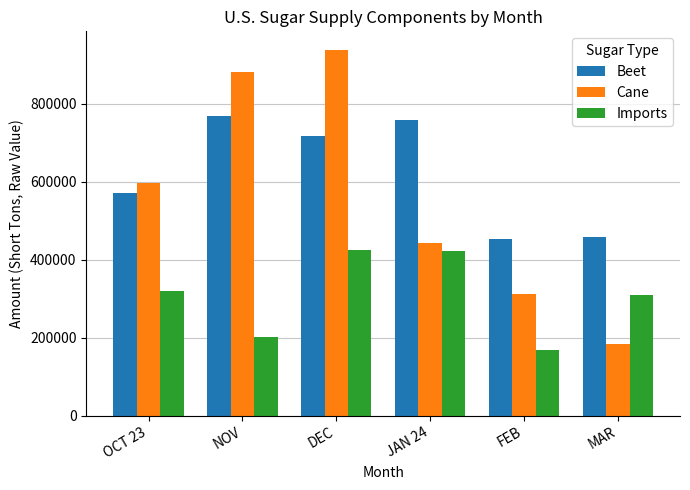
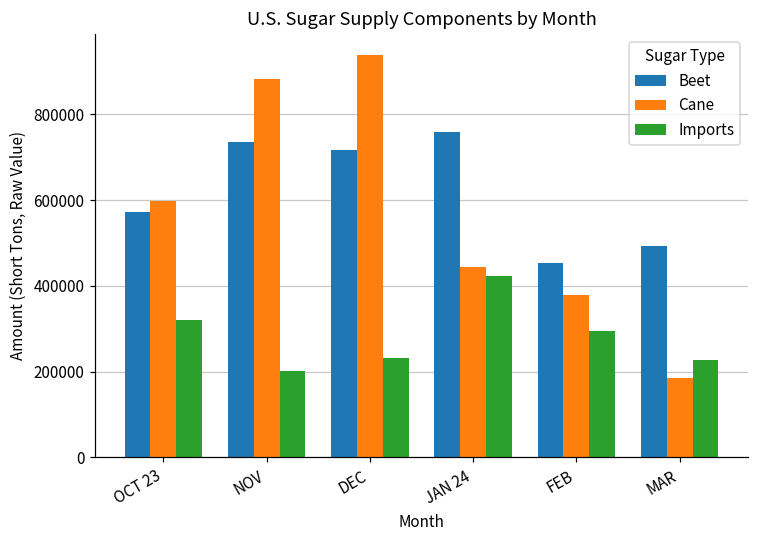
Beet, NOV: 770000 -> 740000
Imports, DEC: 430000 -> 230000
Cane, FEB: 310000 -> 380000
Imports, FEB: 170000 -> 290000
Beet, MAR: 460000 -> 490000
Imports, MAR: 310000 -> 230000
